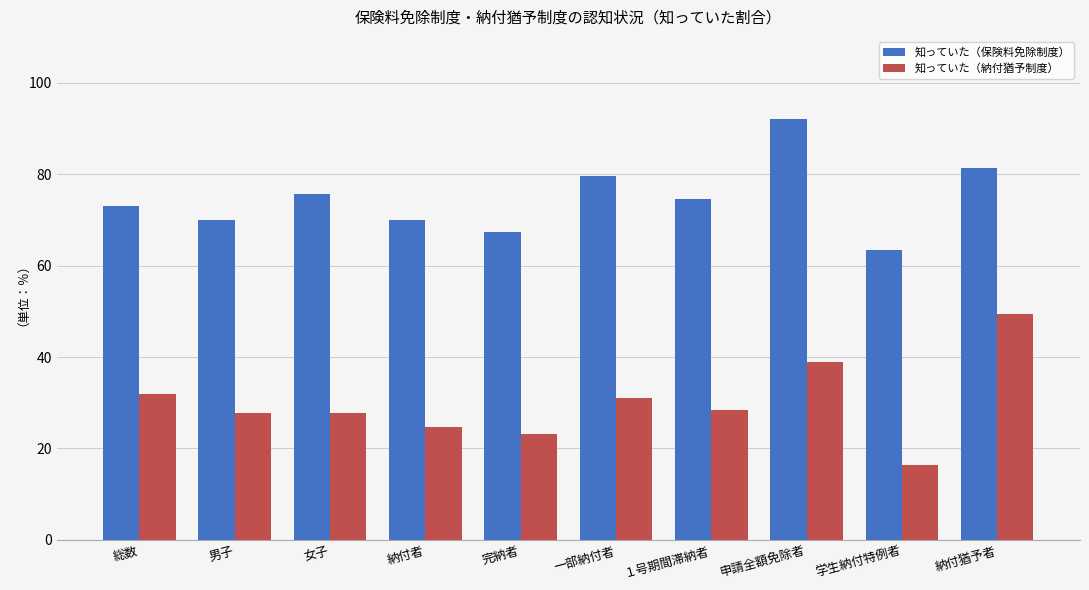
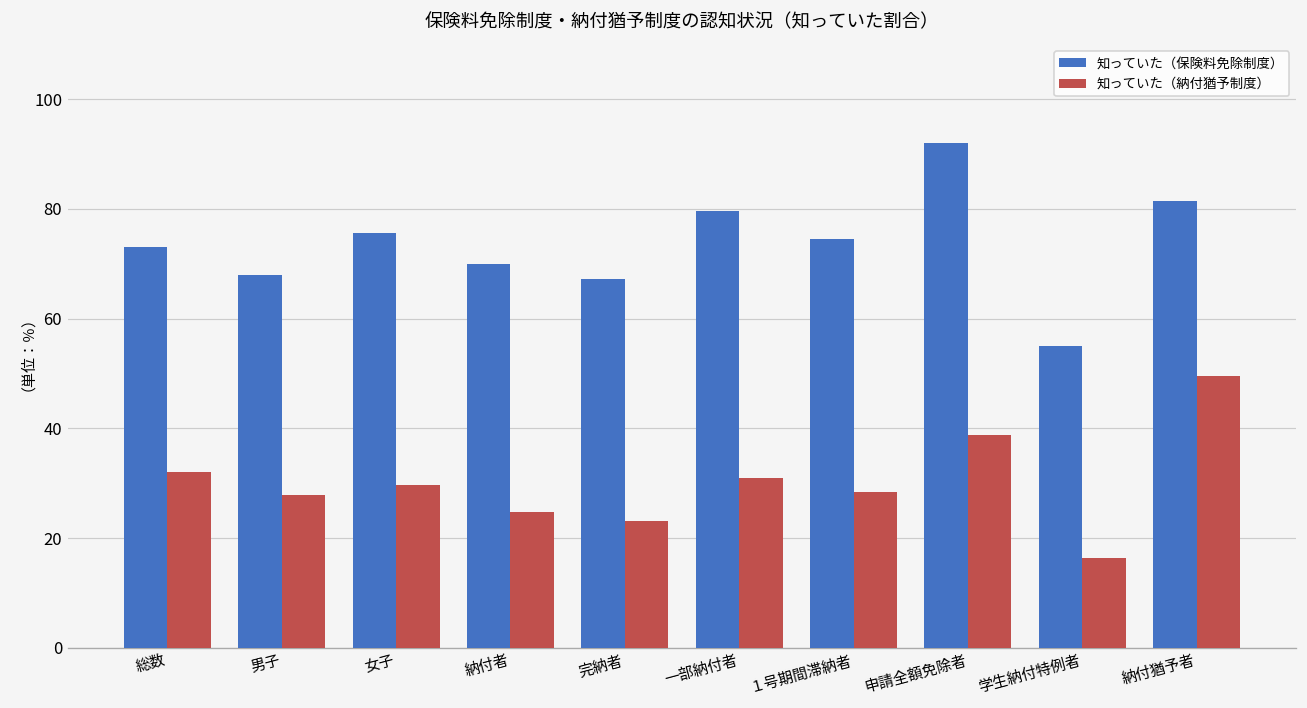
知っていた（保険料免除制度）, 男子: 70 -> 68
知っていた（納付猶予制度）, 女子: 28 -> 30
知っていた（保険料免除制度）, 学生納付特例者: 63 -> 55
